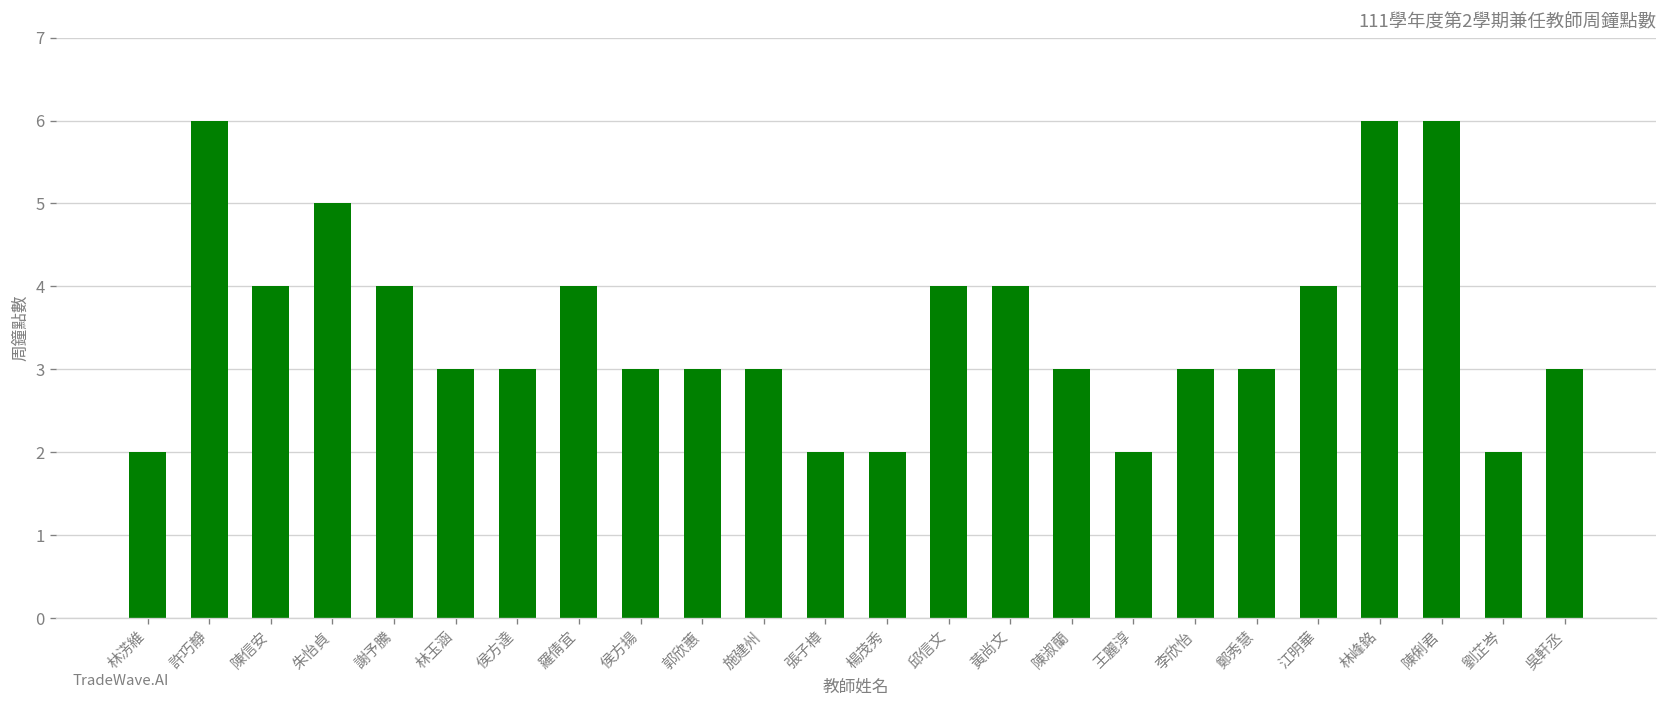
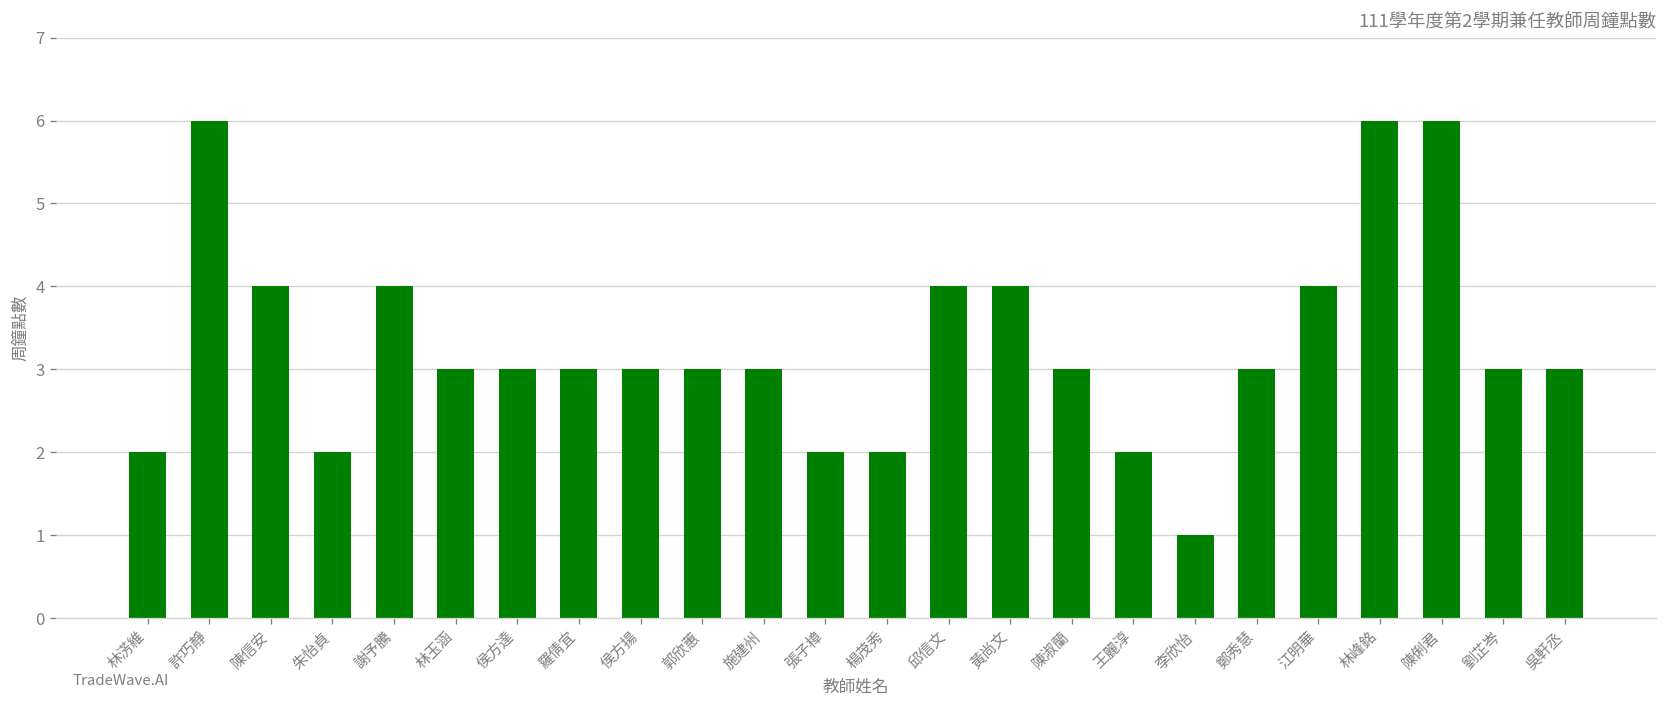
朱怡貞: 5 -> 2
羅倩宜: 4 -> 3
李欣怡: 3 -> 1
劉芷岑: 2 -> 3
